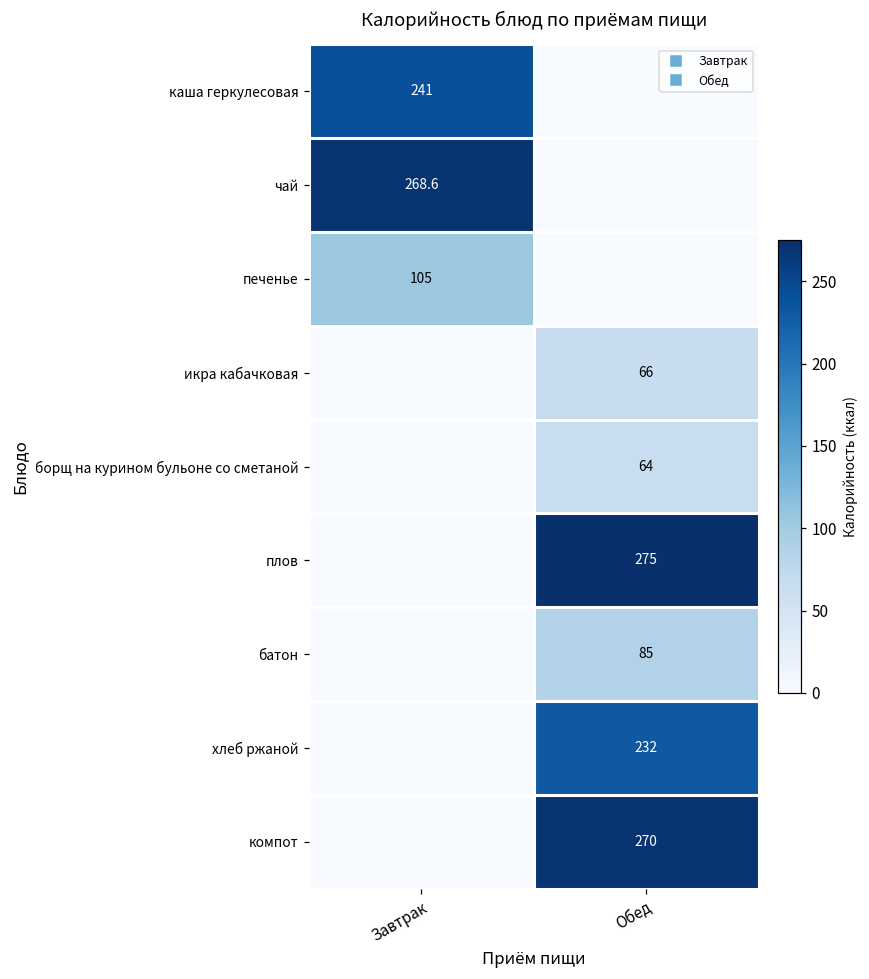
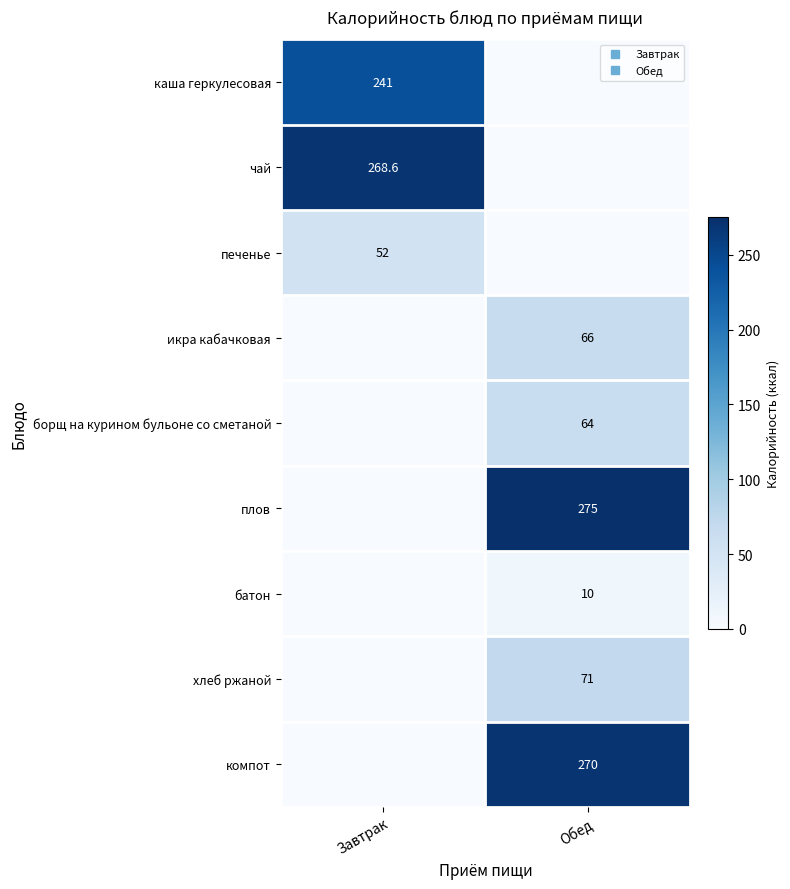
печенье, Завтрак: 105 -> 52
батон, Обед: 85 -> 10
хлеб ржаной, Обед: 232 -> 71
